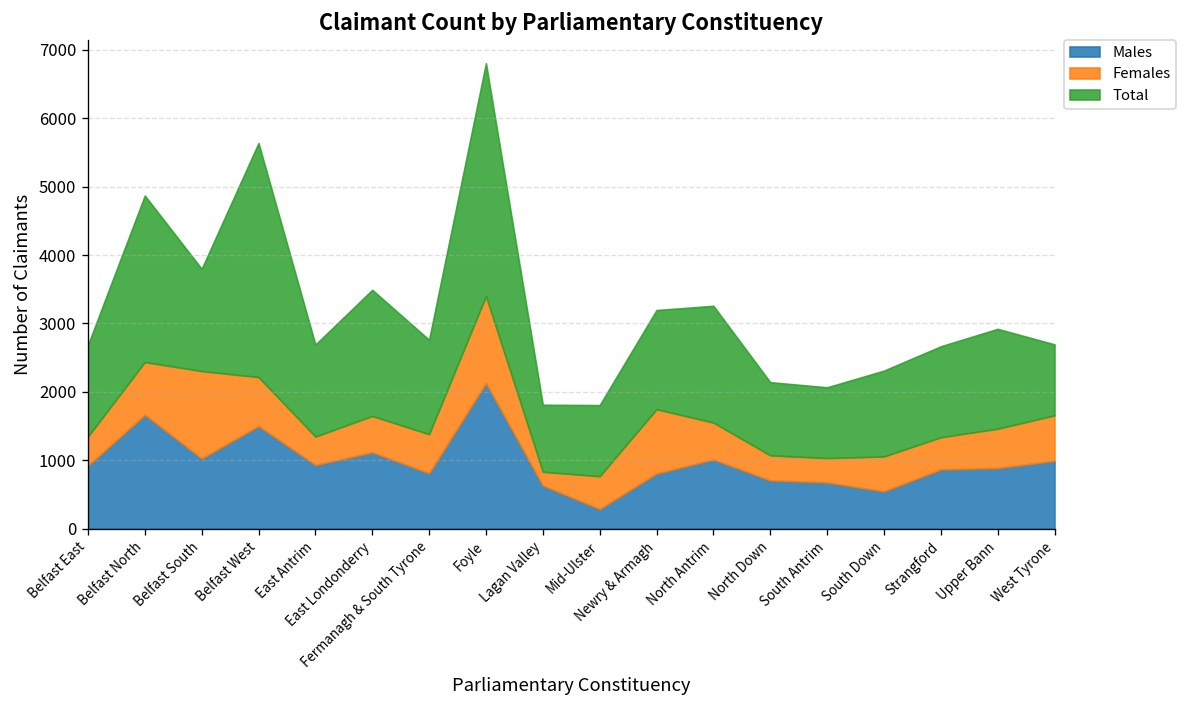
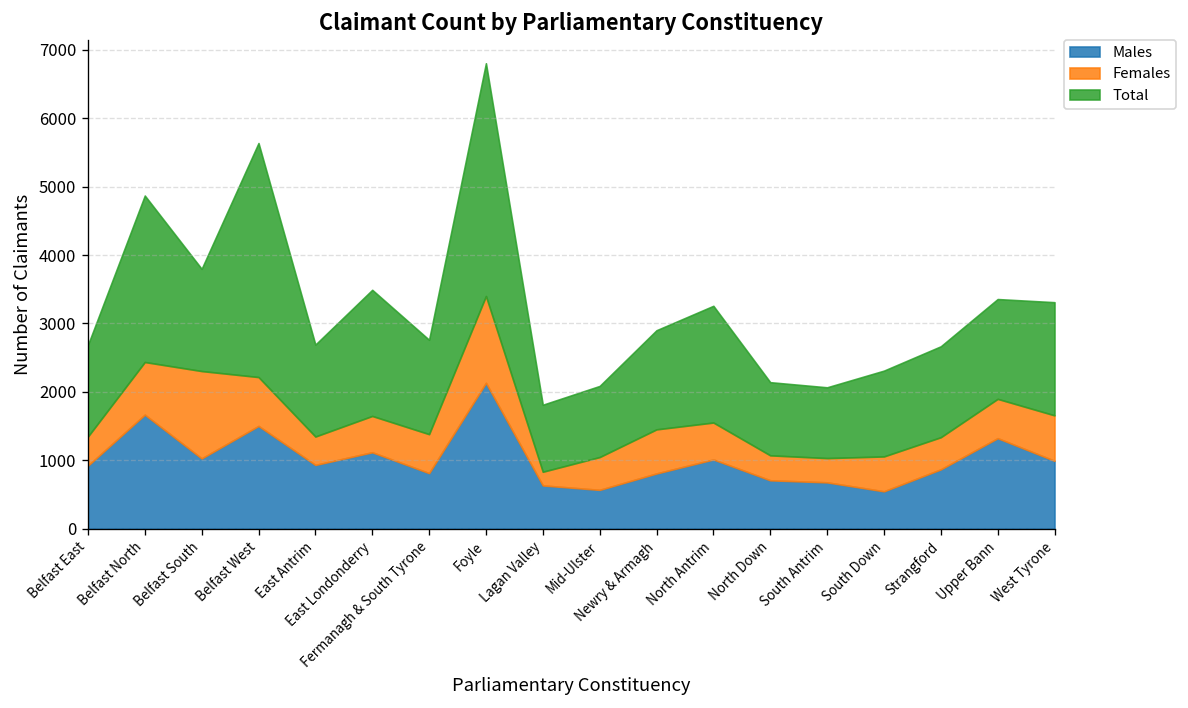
Males, Mid-Ulster: 300 -> 600
Females, Newry & Armagh: 900 -> 600
Males, Upper Bann: 900 -> 1300
Total, West Tyrone: 1000 -> 1700
